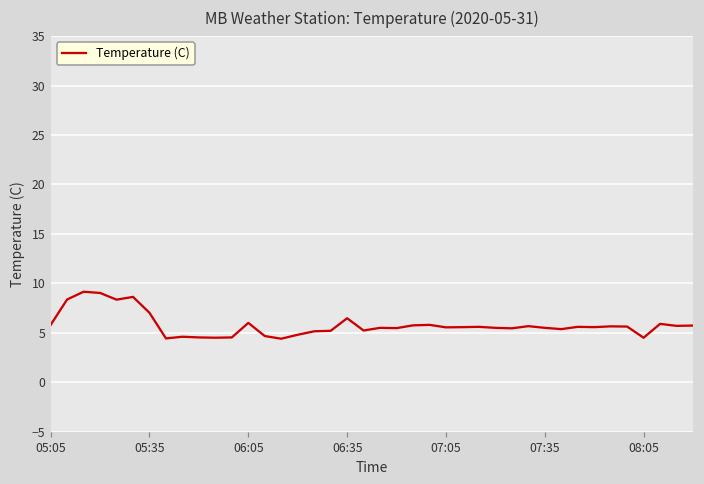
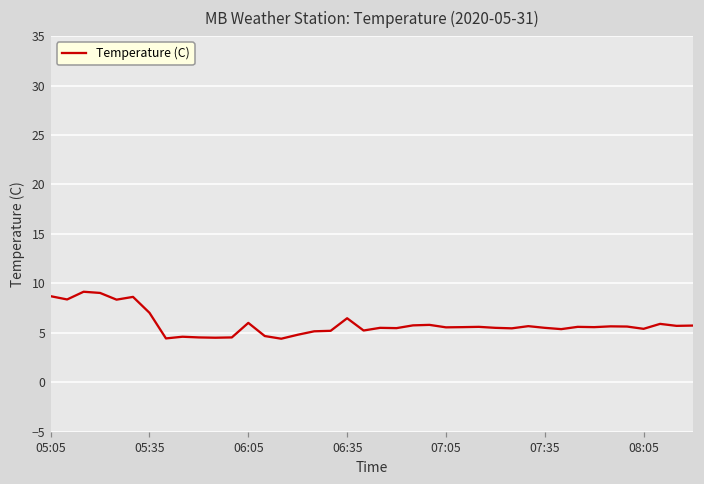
05:05: 6 -> 9
08:05: 4.5 -> 5.4
